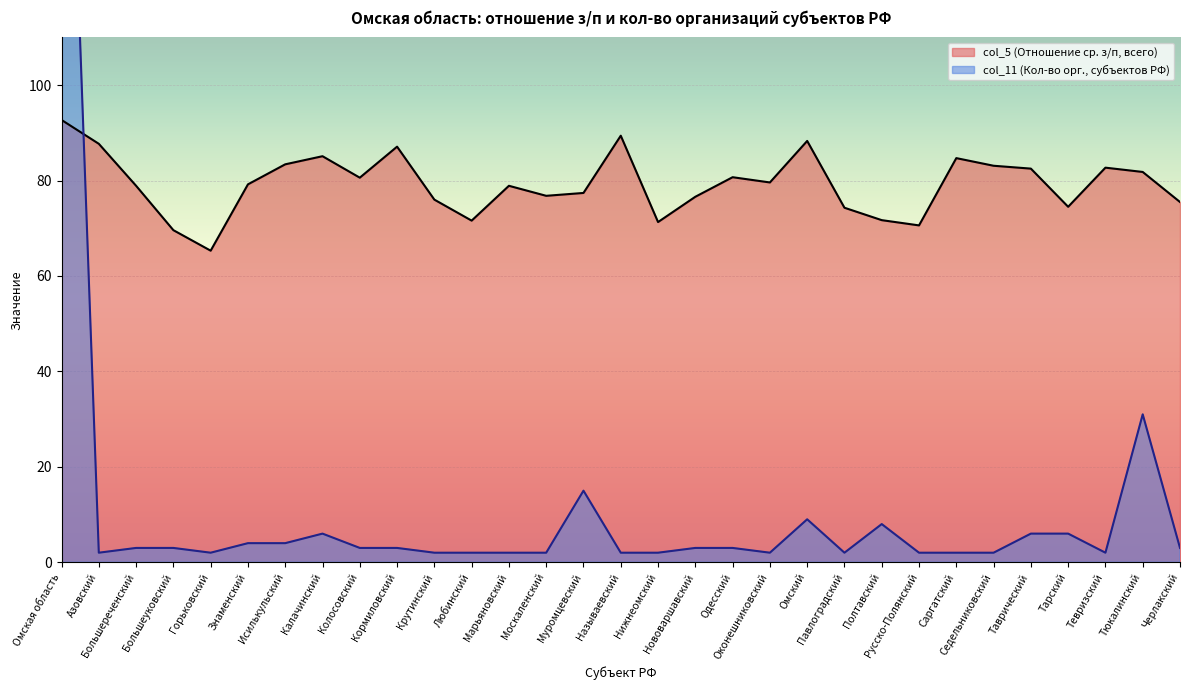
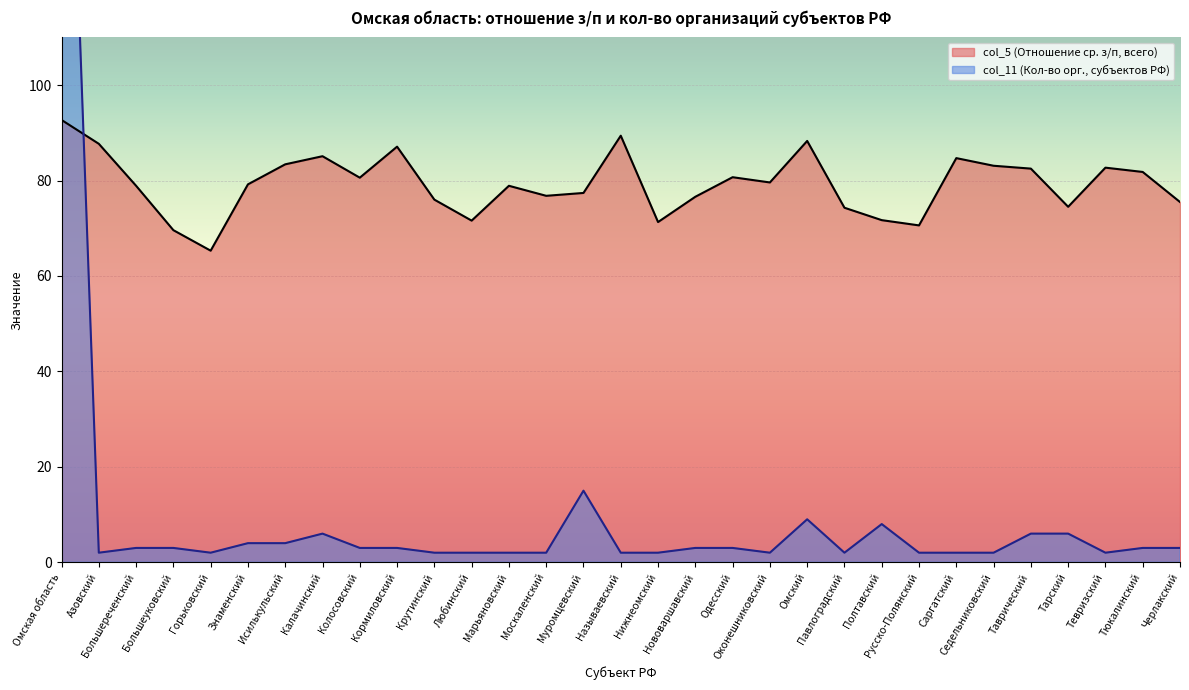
col_11 (Кол-во орг., субъектов РФ), Тюкалинский: 31 -> 3
